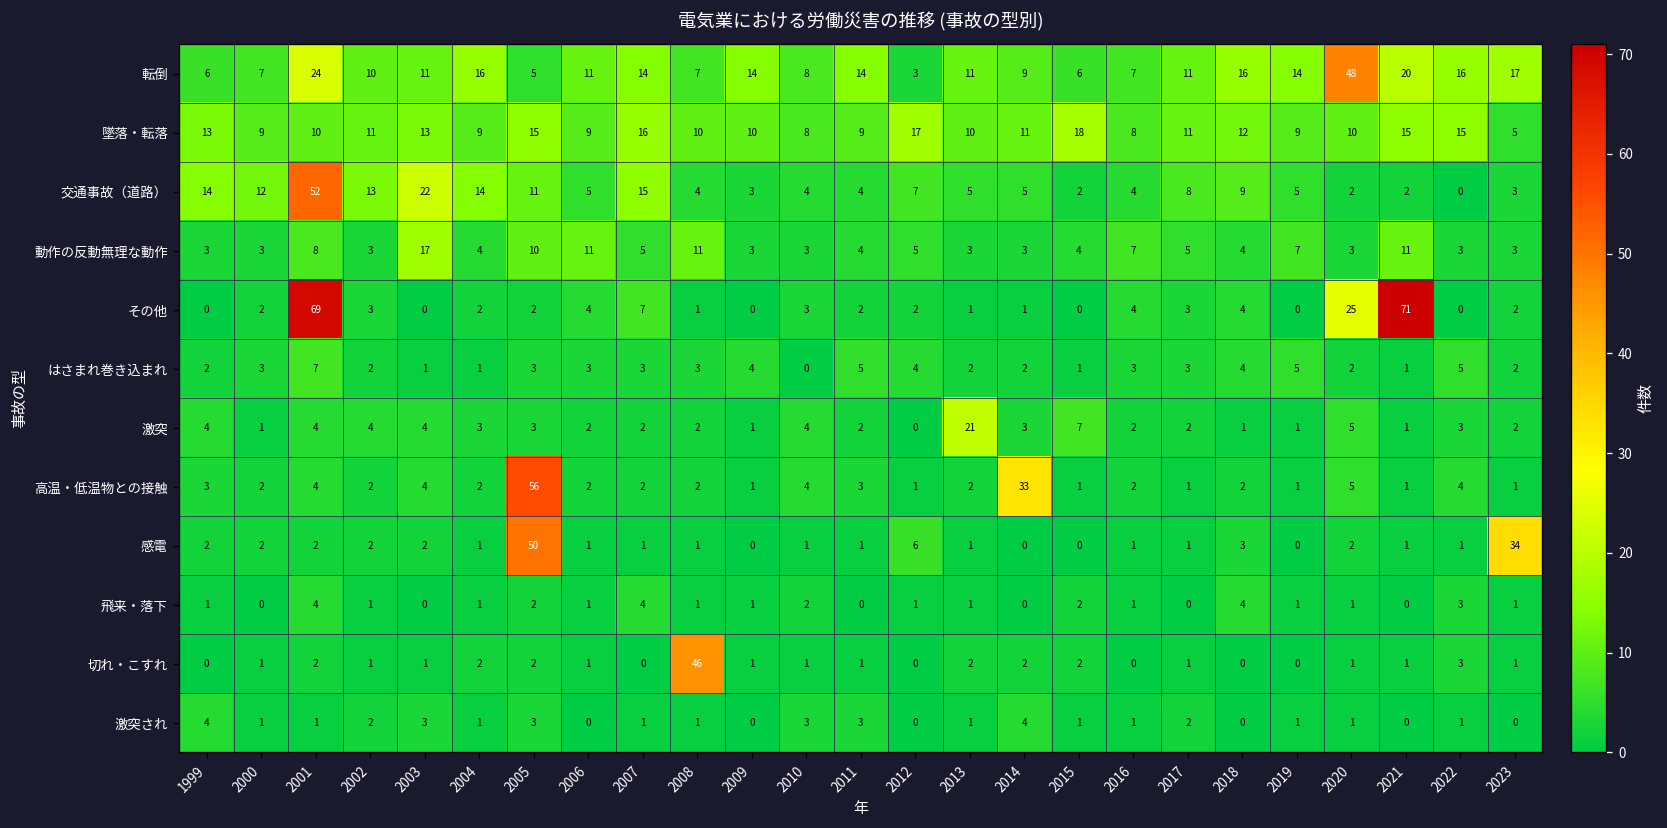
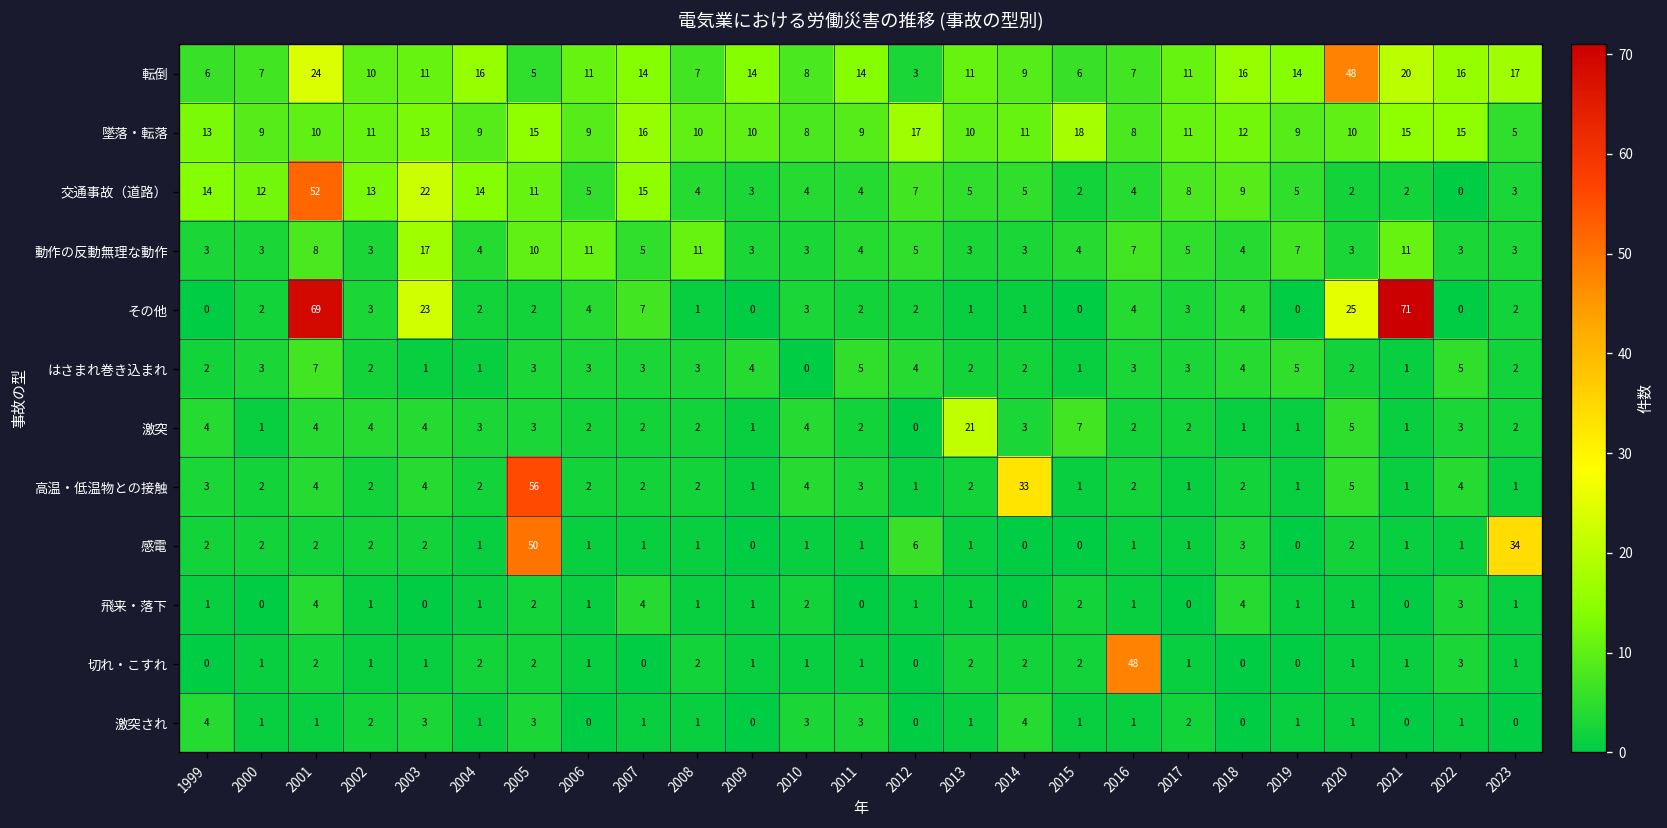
その他, 2003: 0 -> 23
切れ・こすれ, 2008: 46 -> 2
切れ・こすれ, 2016: 0 -> 48
